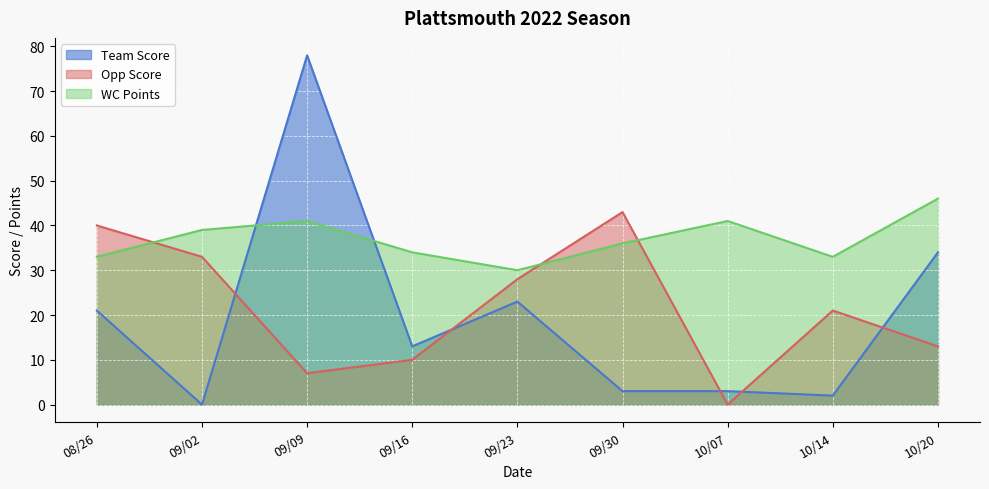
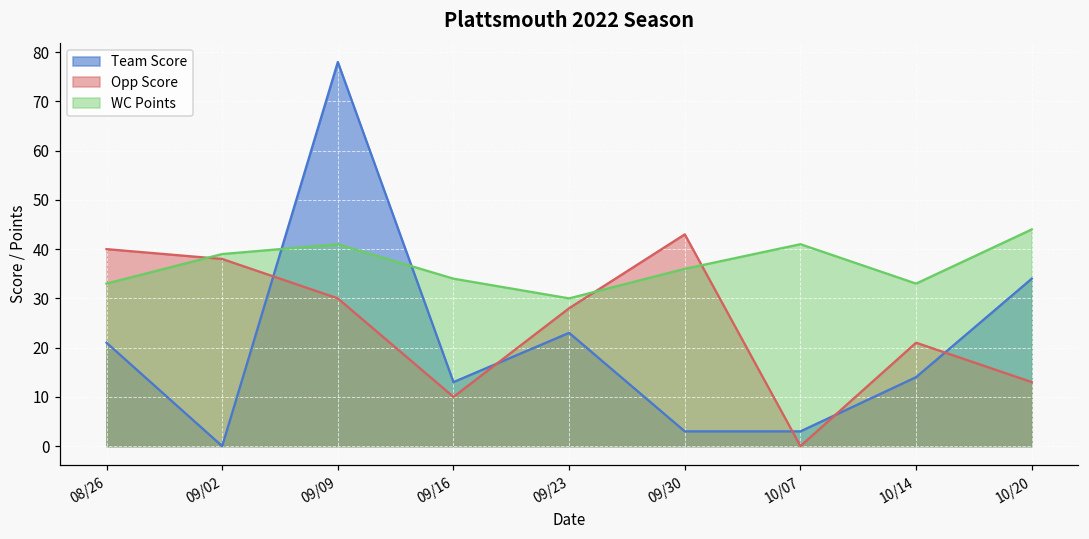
Opp Score, 09/02: 33 -> 38
Opp Score, 09/09: 7 -> 30
Team Score, 10/14: 2 -> 14
WC Points, 10/20: 46 -> 44
